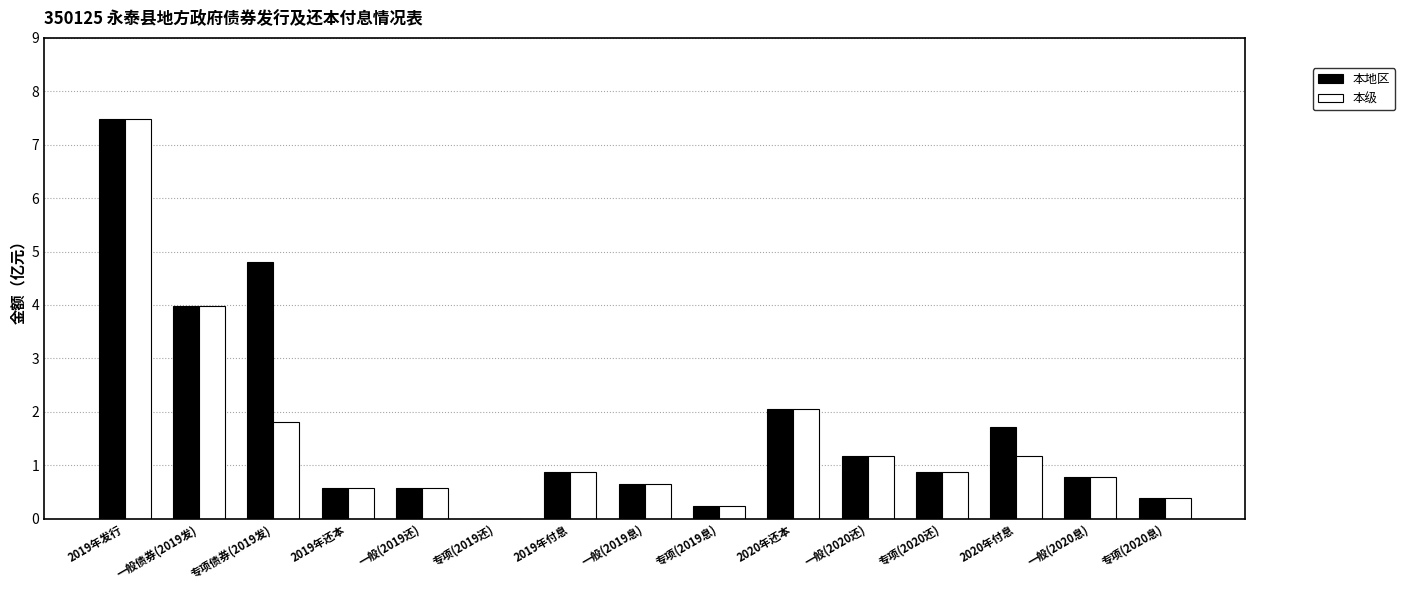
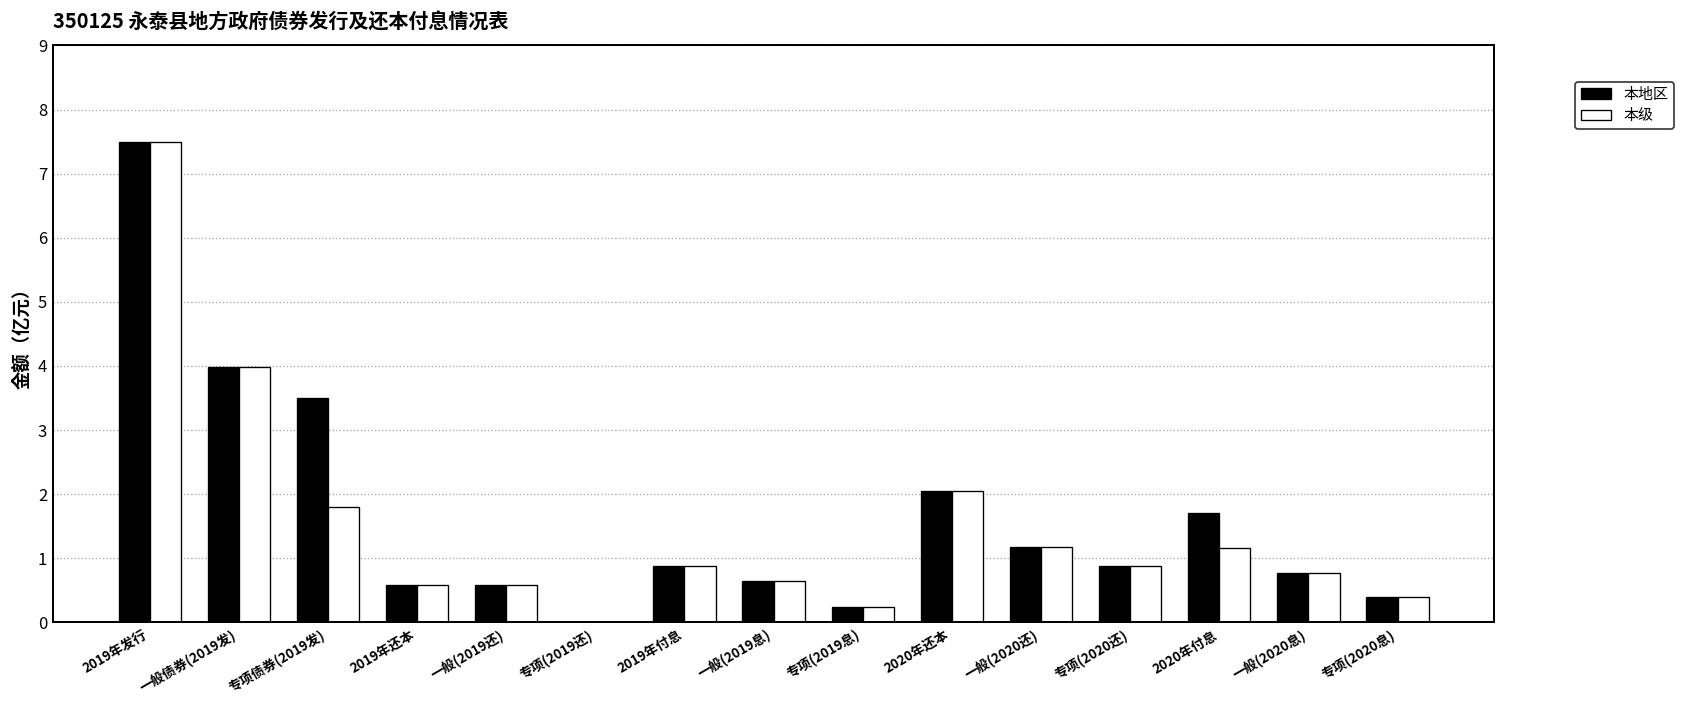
本地区, 专项债券(2019发): 4.8 -> 3.5
